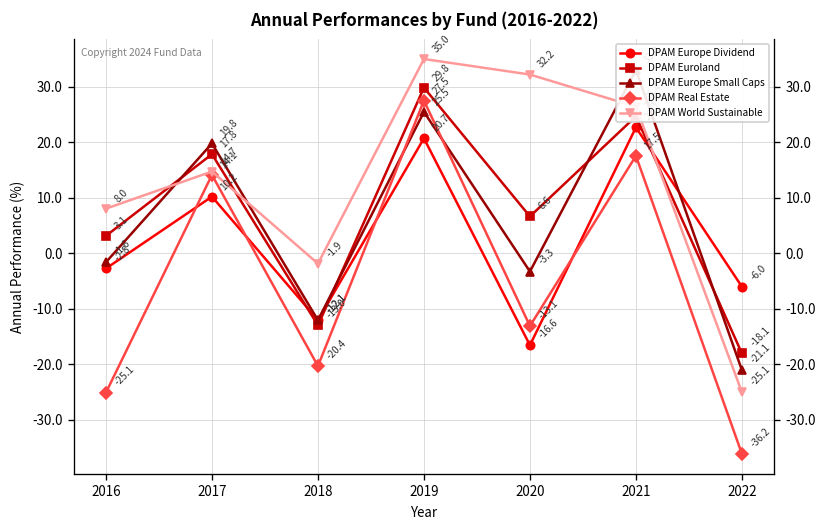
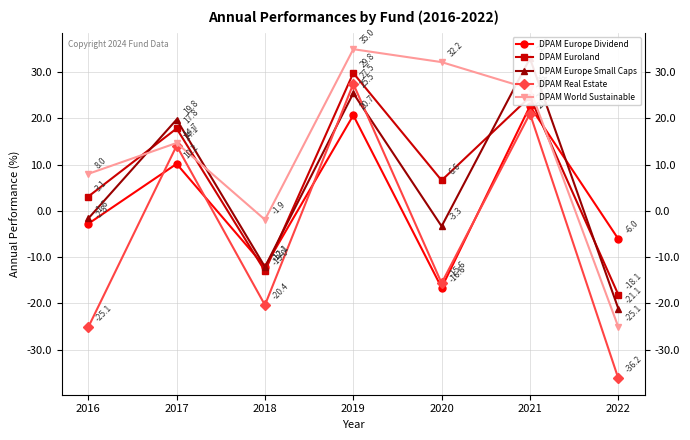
DPAM Real Estate, 2020: -13.1 -> -15.6
DPAM Real Estate, 2021: 18 -> 21
